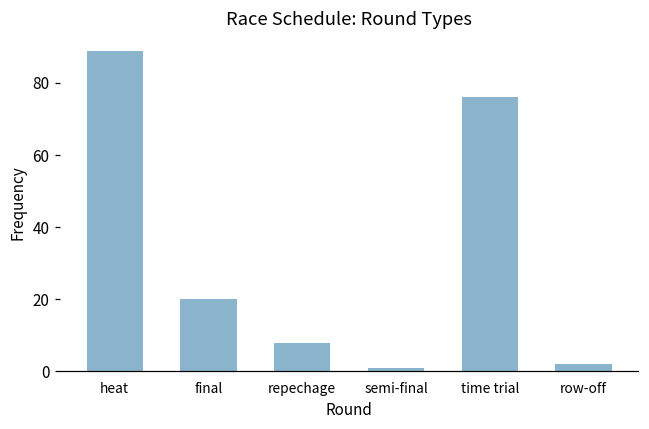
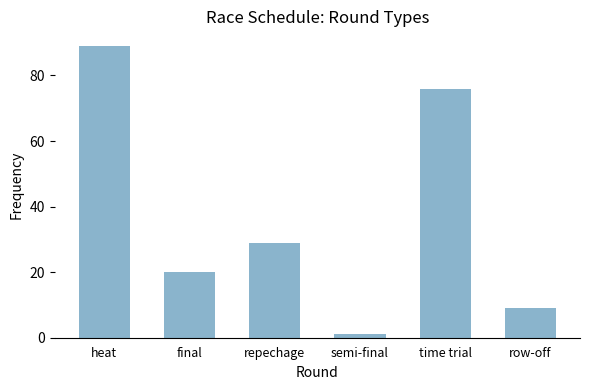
repechage: 8 -> 29
row-off: 2 -> 9
